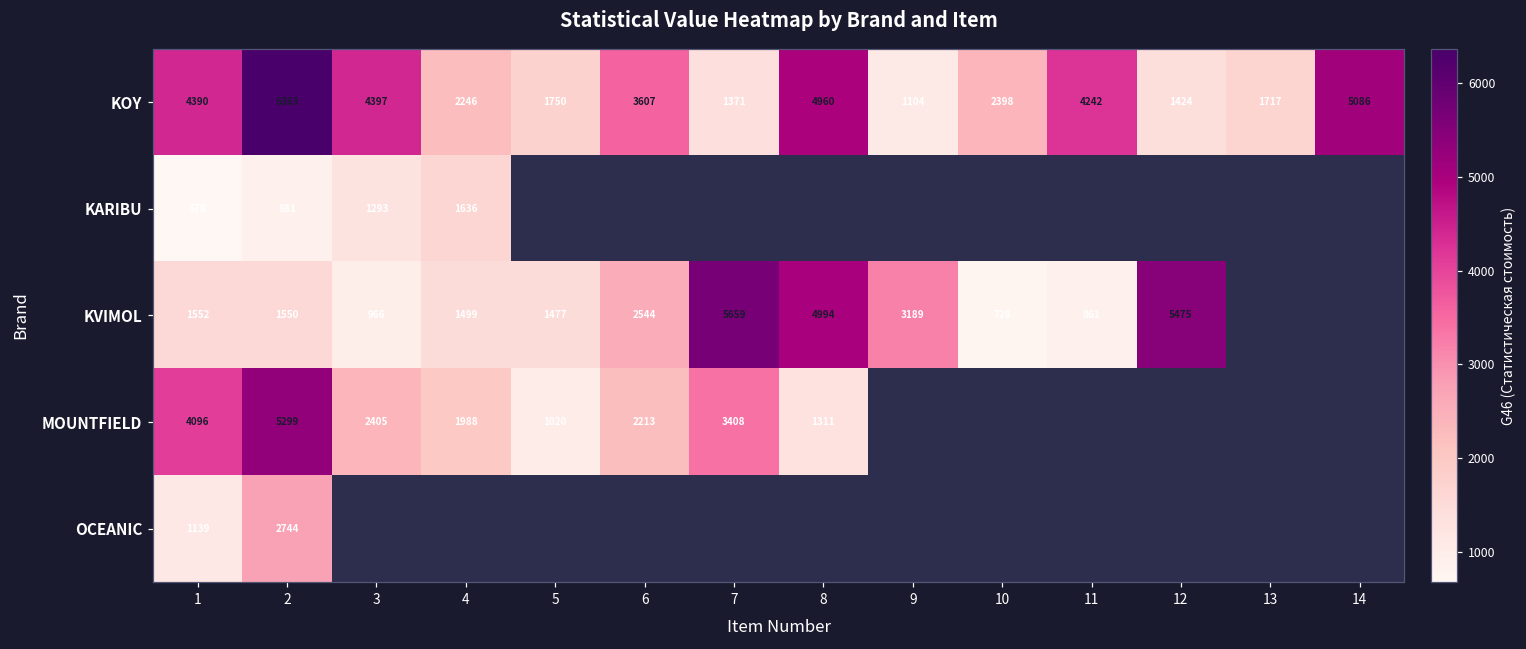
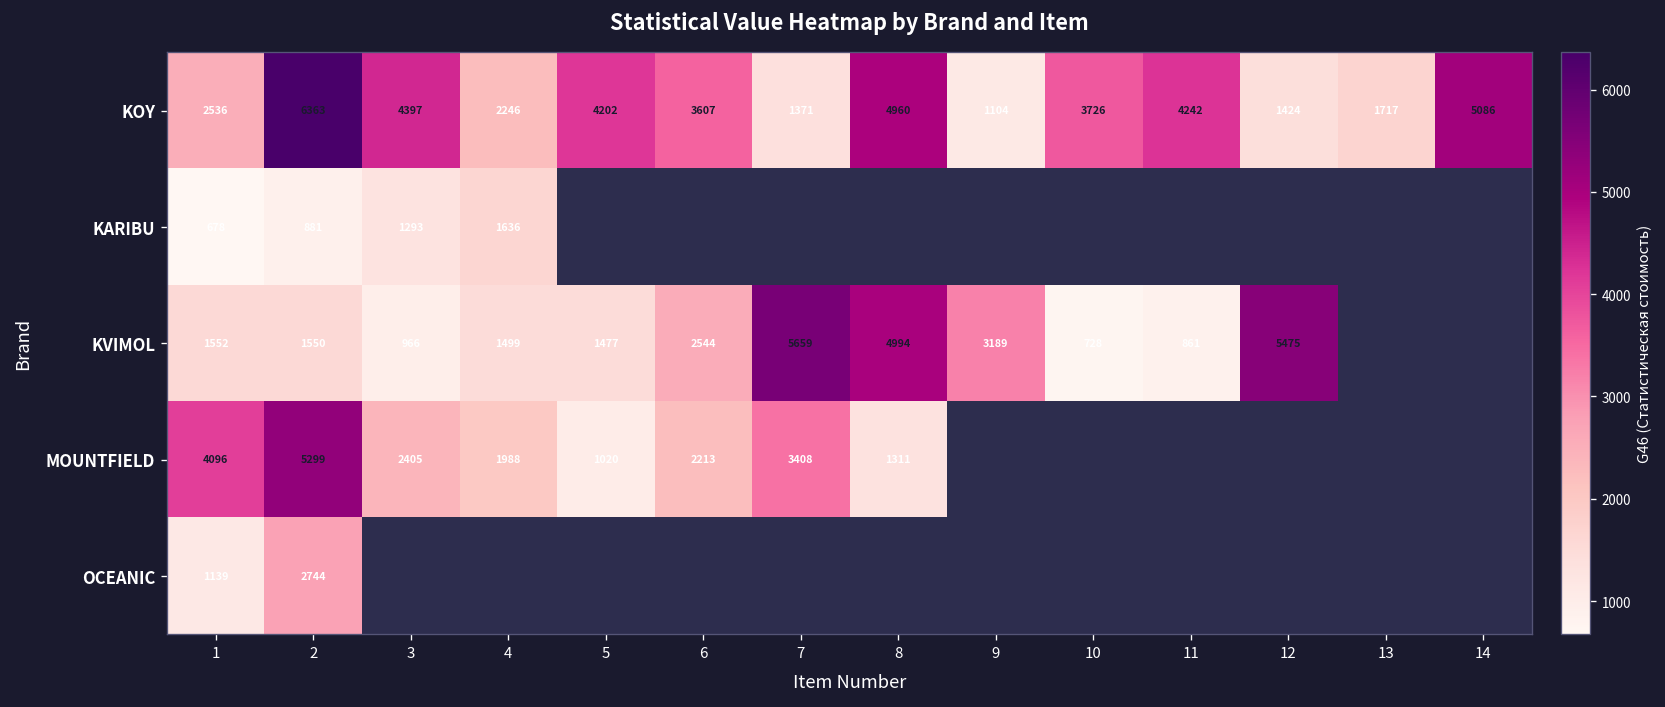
KOY, 1: 4390 -> 2536
KOY, 5: 1750 -> 4202
KOY, 10: 2398 -> 3726
